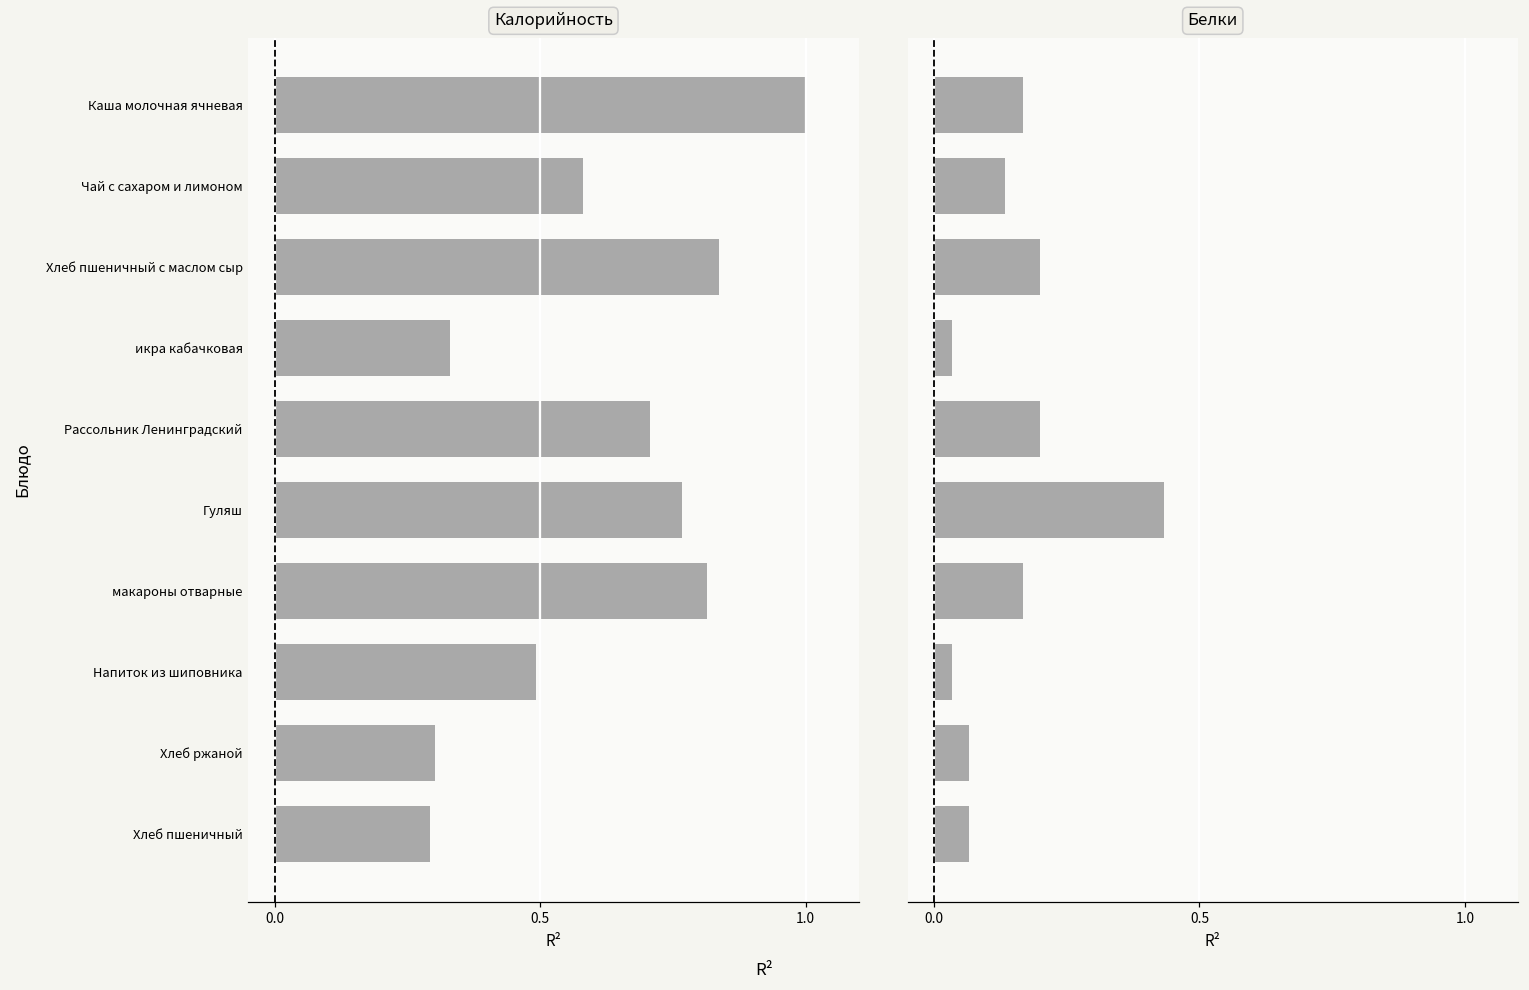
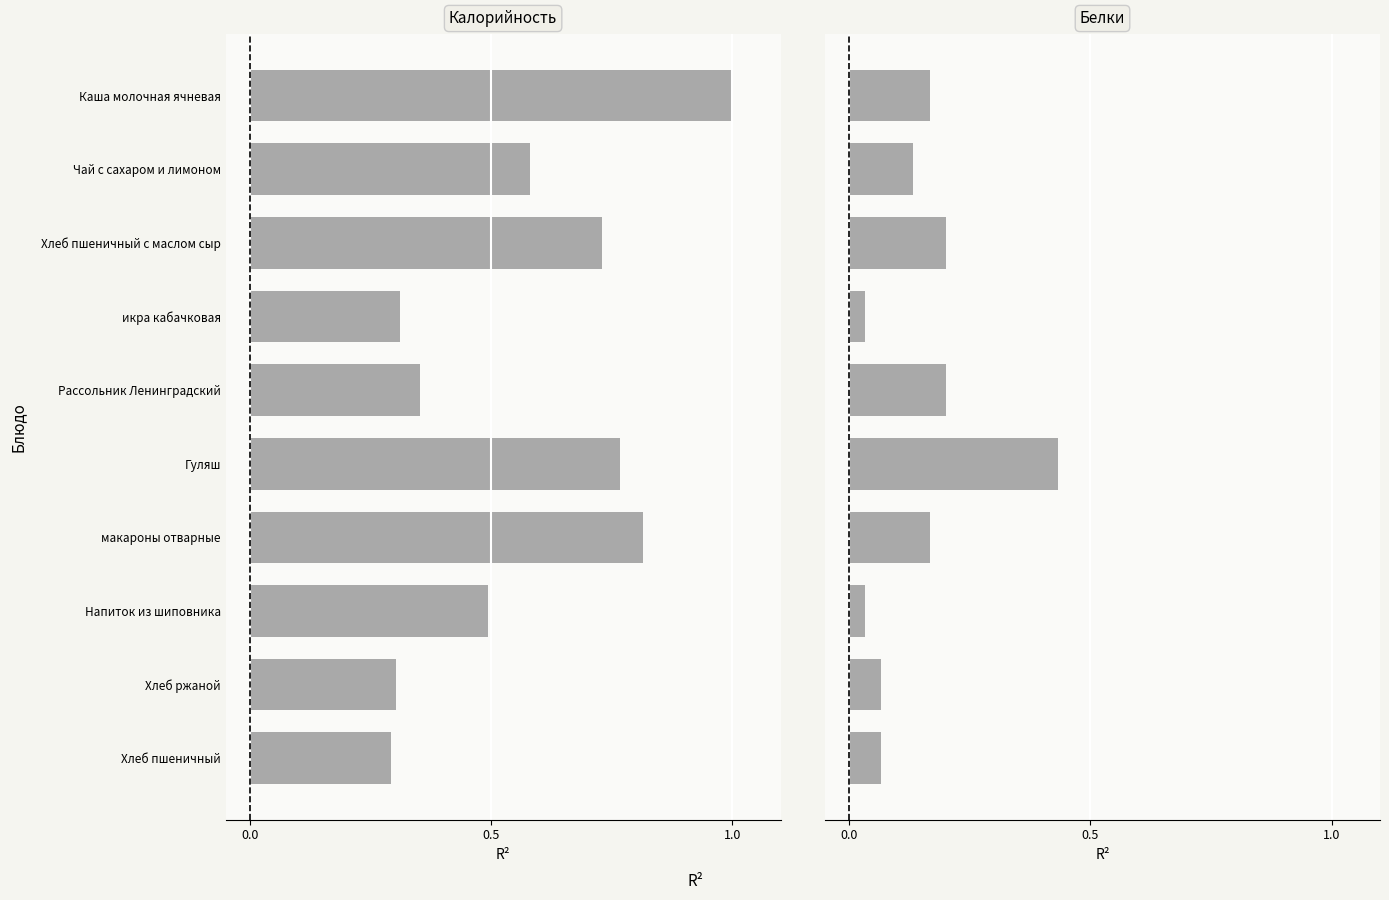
Калорийность, Хлеб пшеничный с маслом сыр: 0.84 -> 0.73
Калорийность, икра кабачковая: 0.33 -> 0.31
Калорийность, Рассольник Ленинградский: 0.71 -> 0.35
